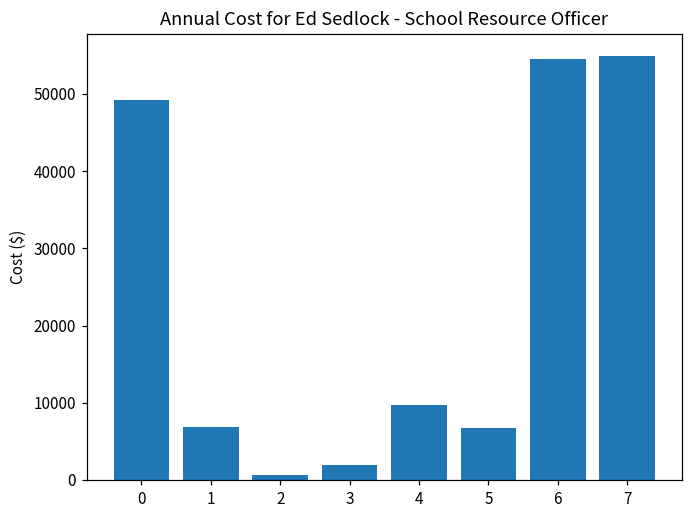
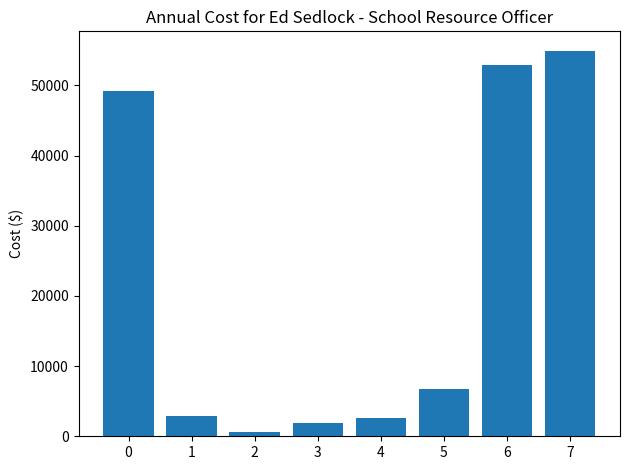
1: 7000 -> 3000
4: 10000 -> 3000
6: 55000 -> 53000
